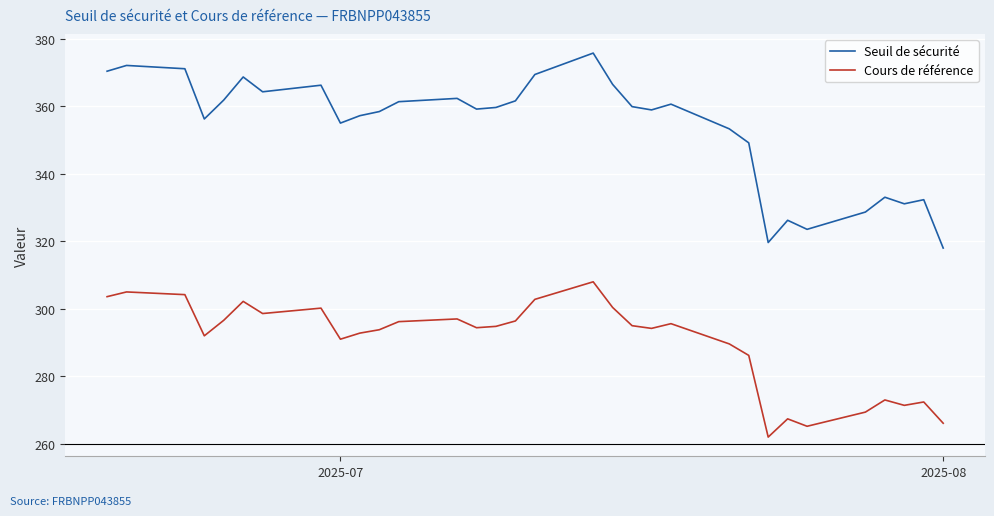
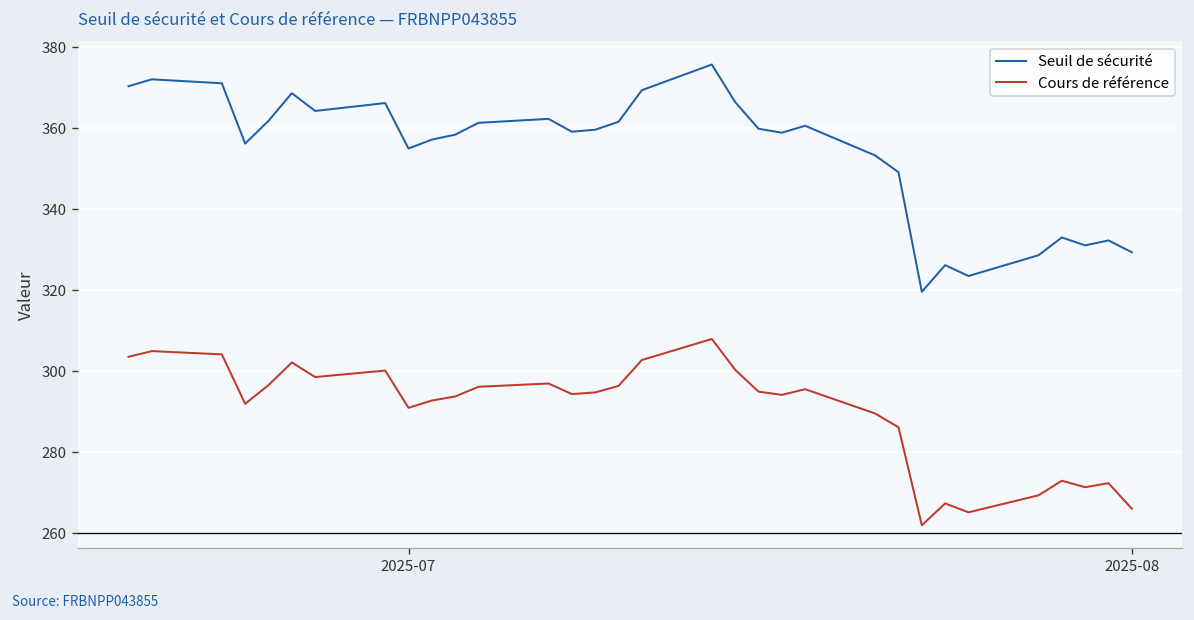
Seuil de sécurité, 2025-08: 318 -> 329
